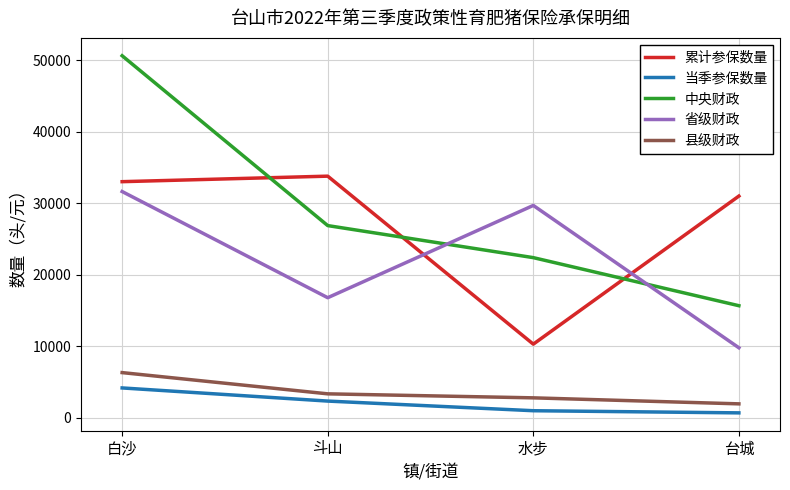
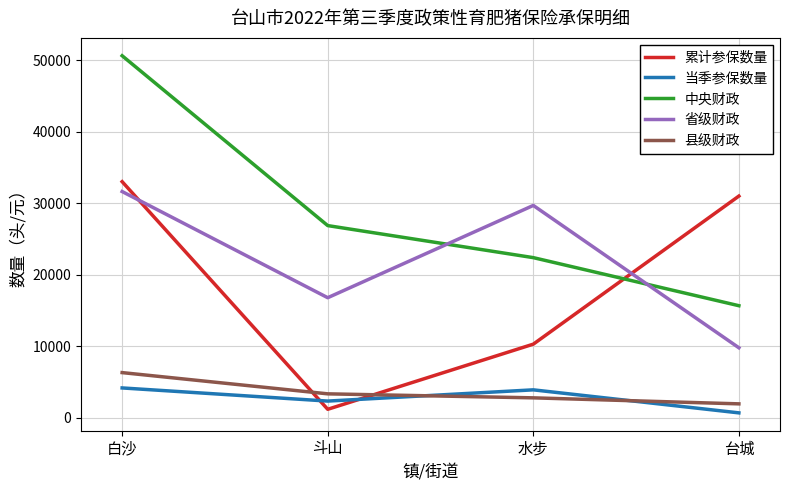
累计参保数量, 斗山: 34000 -> 1000
当季参保数量, 水步: 1000 -> 4000
